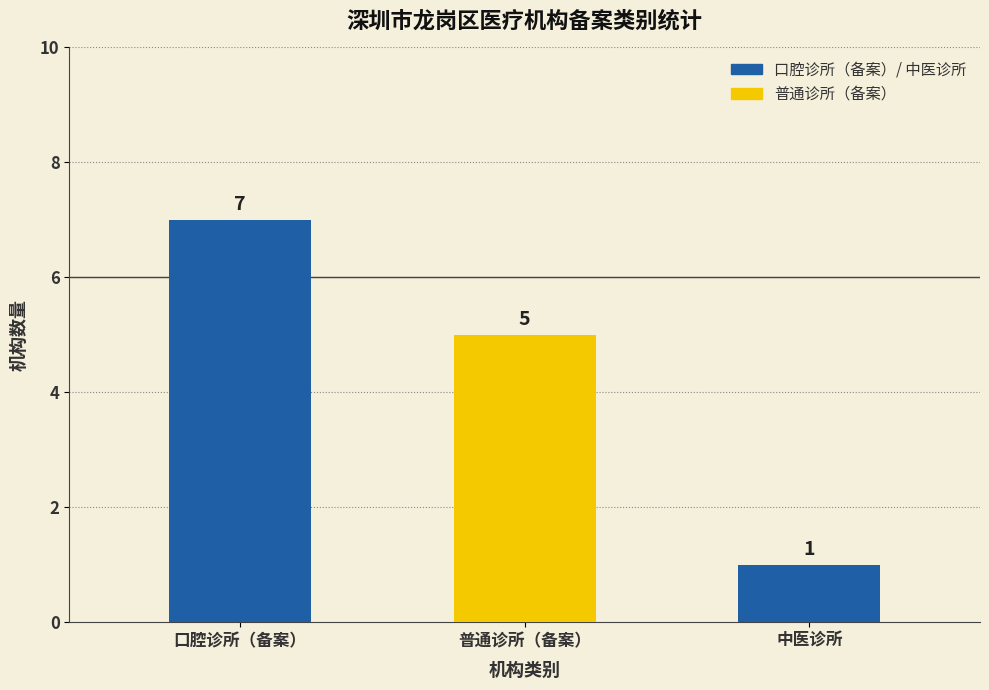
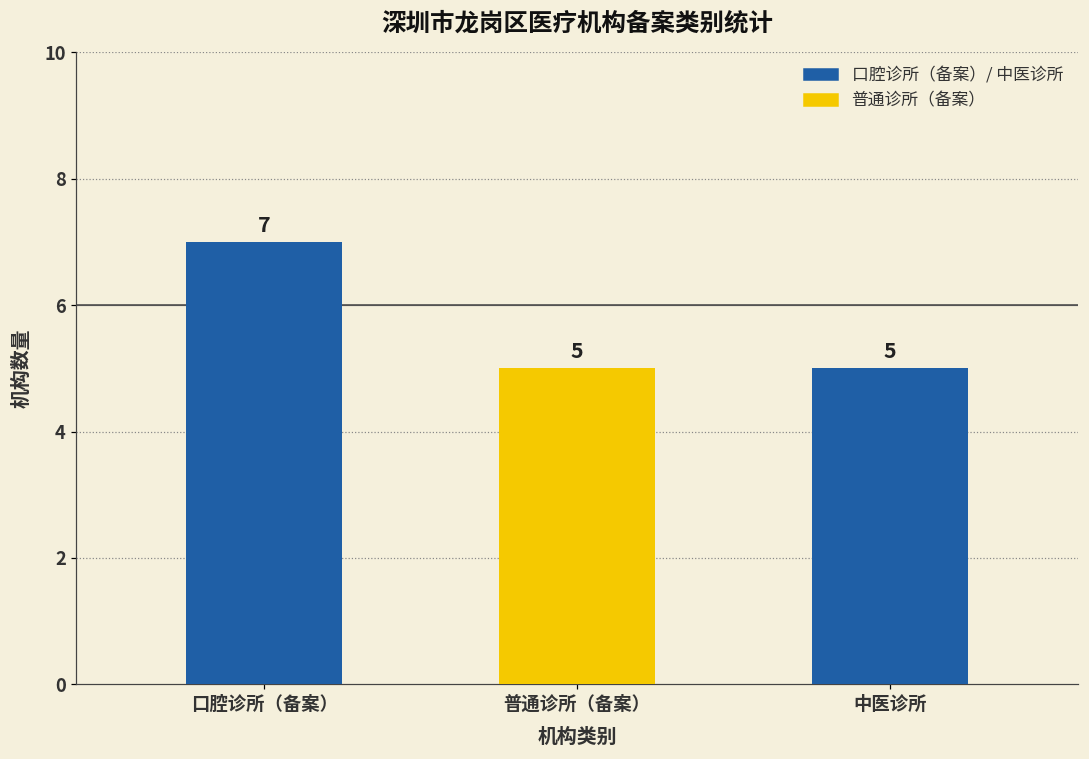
中医诊所: 1 -> 5
